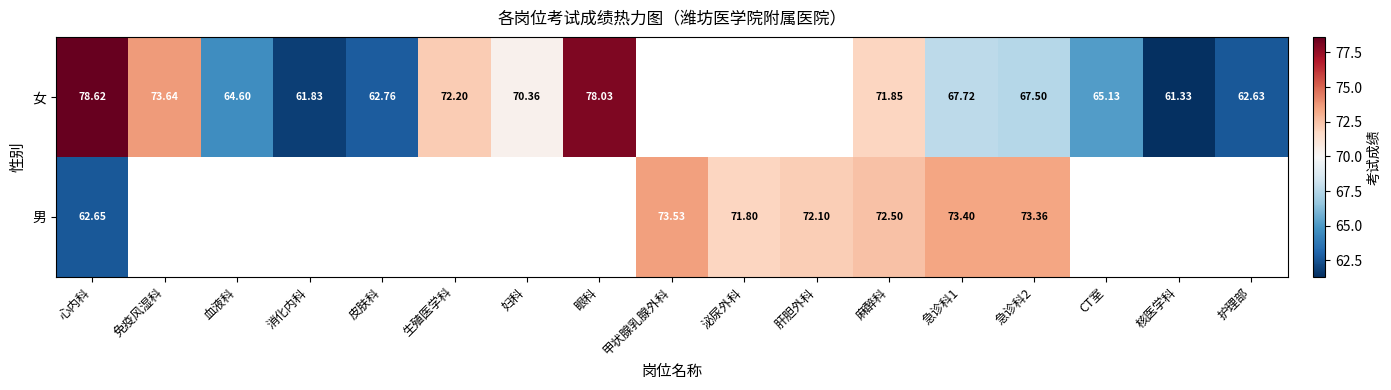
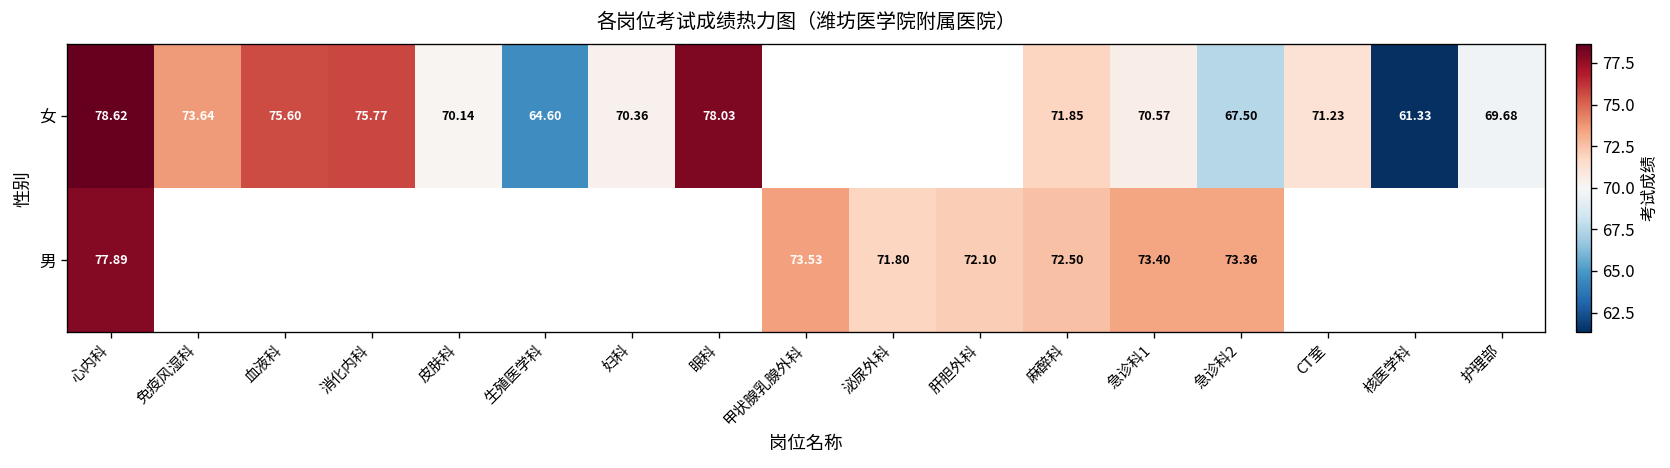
女, 血液科: 64.60 -> 75.60
女, 消化内科: 61.83 -> 75.77
女, 皮肤科: 62.76 -> 70.14
女, 生殖医学科: 72.20 -> 64.60
女, 急诊科1: 67.72 -> 70.57
女, CT室: 65.13 -> 71.23
女, 护理部: 62.63 -> 69.68
男, 心内科: 62.65 -> 77.89
